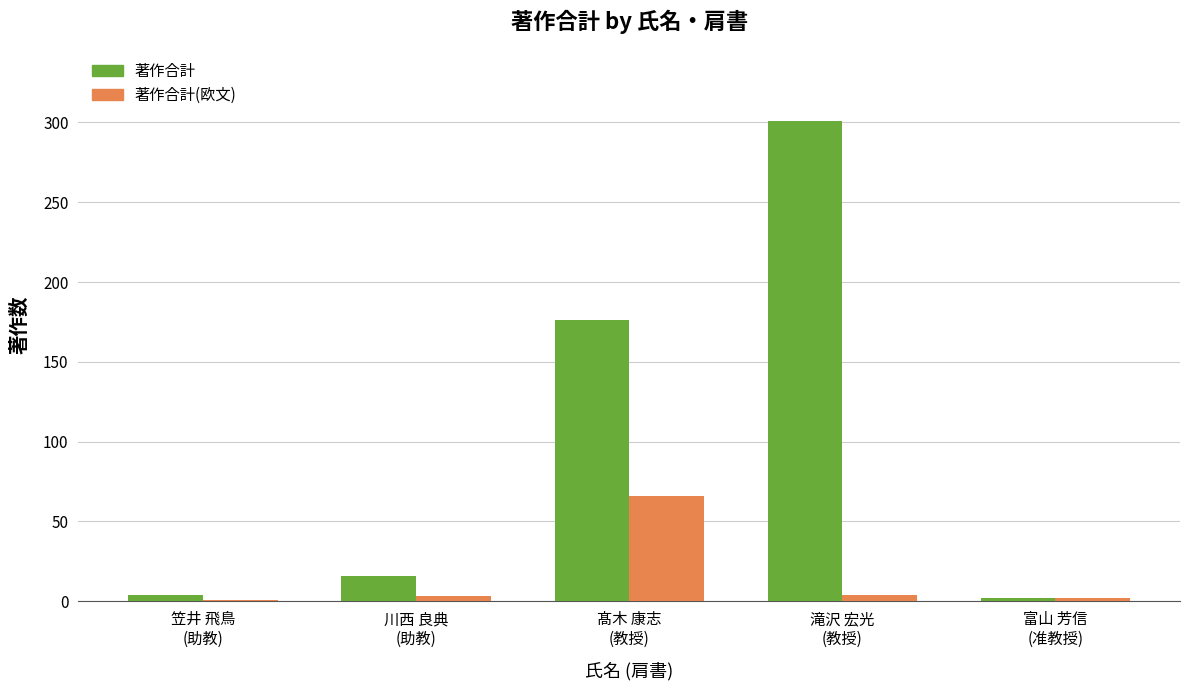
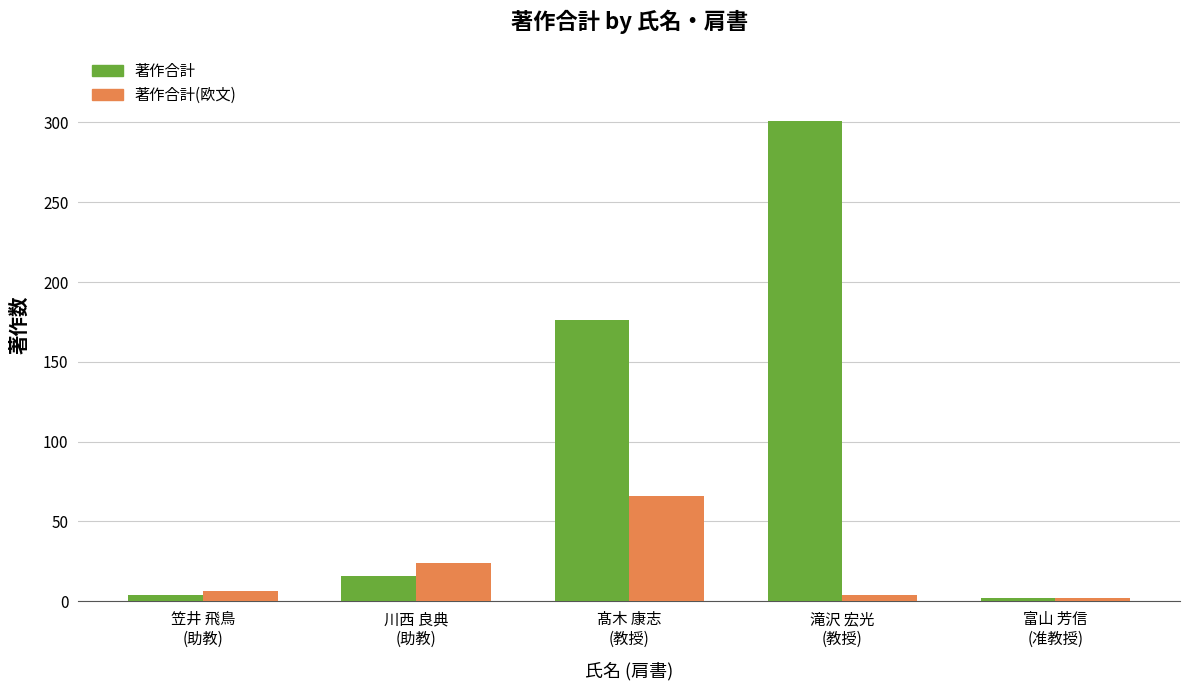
著作合計(欧文), 笠井 飛鳥 (助教): 1 -> 7
著作合計(欧文), 川西 良典 (助教): 3 -> 24
